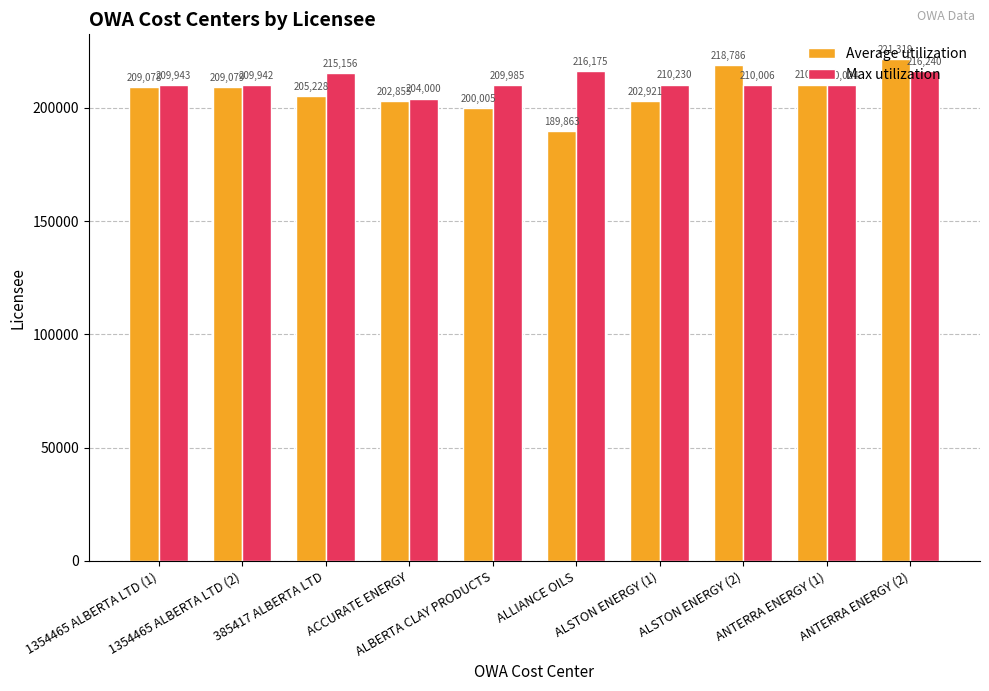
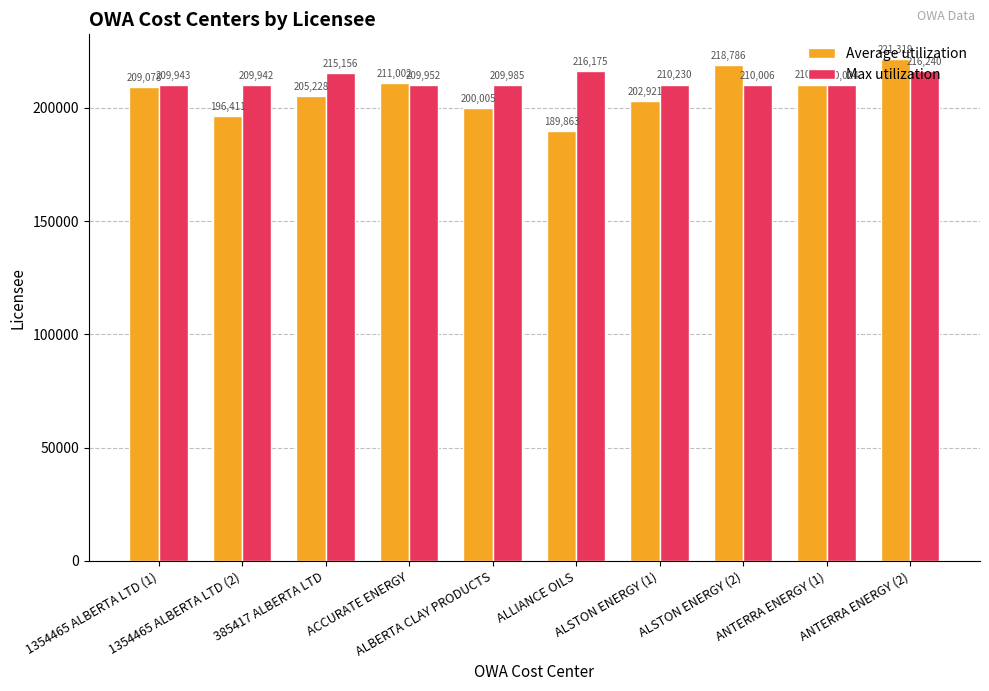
Average utilization, 1354465 ALBERTA LTD (2): 209,079 -> 196,411
Average utilization, ACCURATE ENERGY: 202,855 -> 211,002
Max utilization, ACCURATE ENERGY: 204,000 -> 209,952
